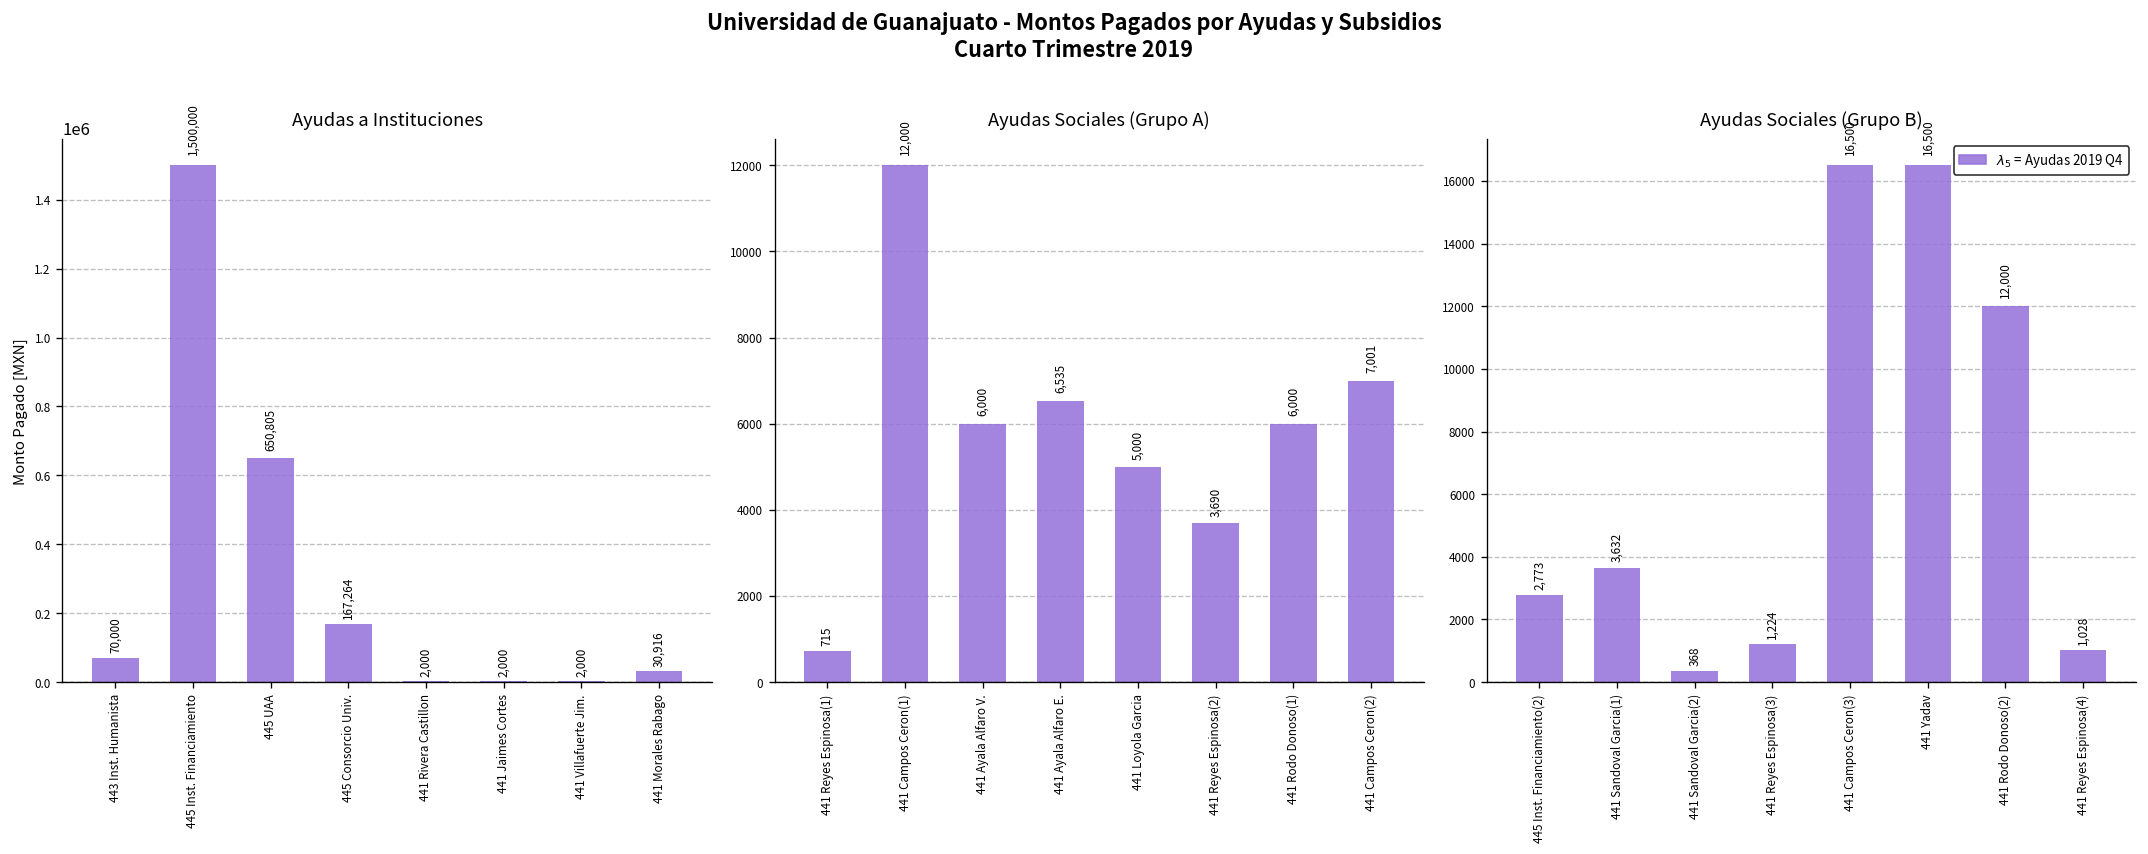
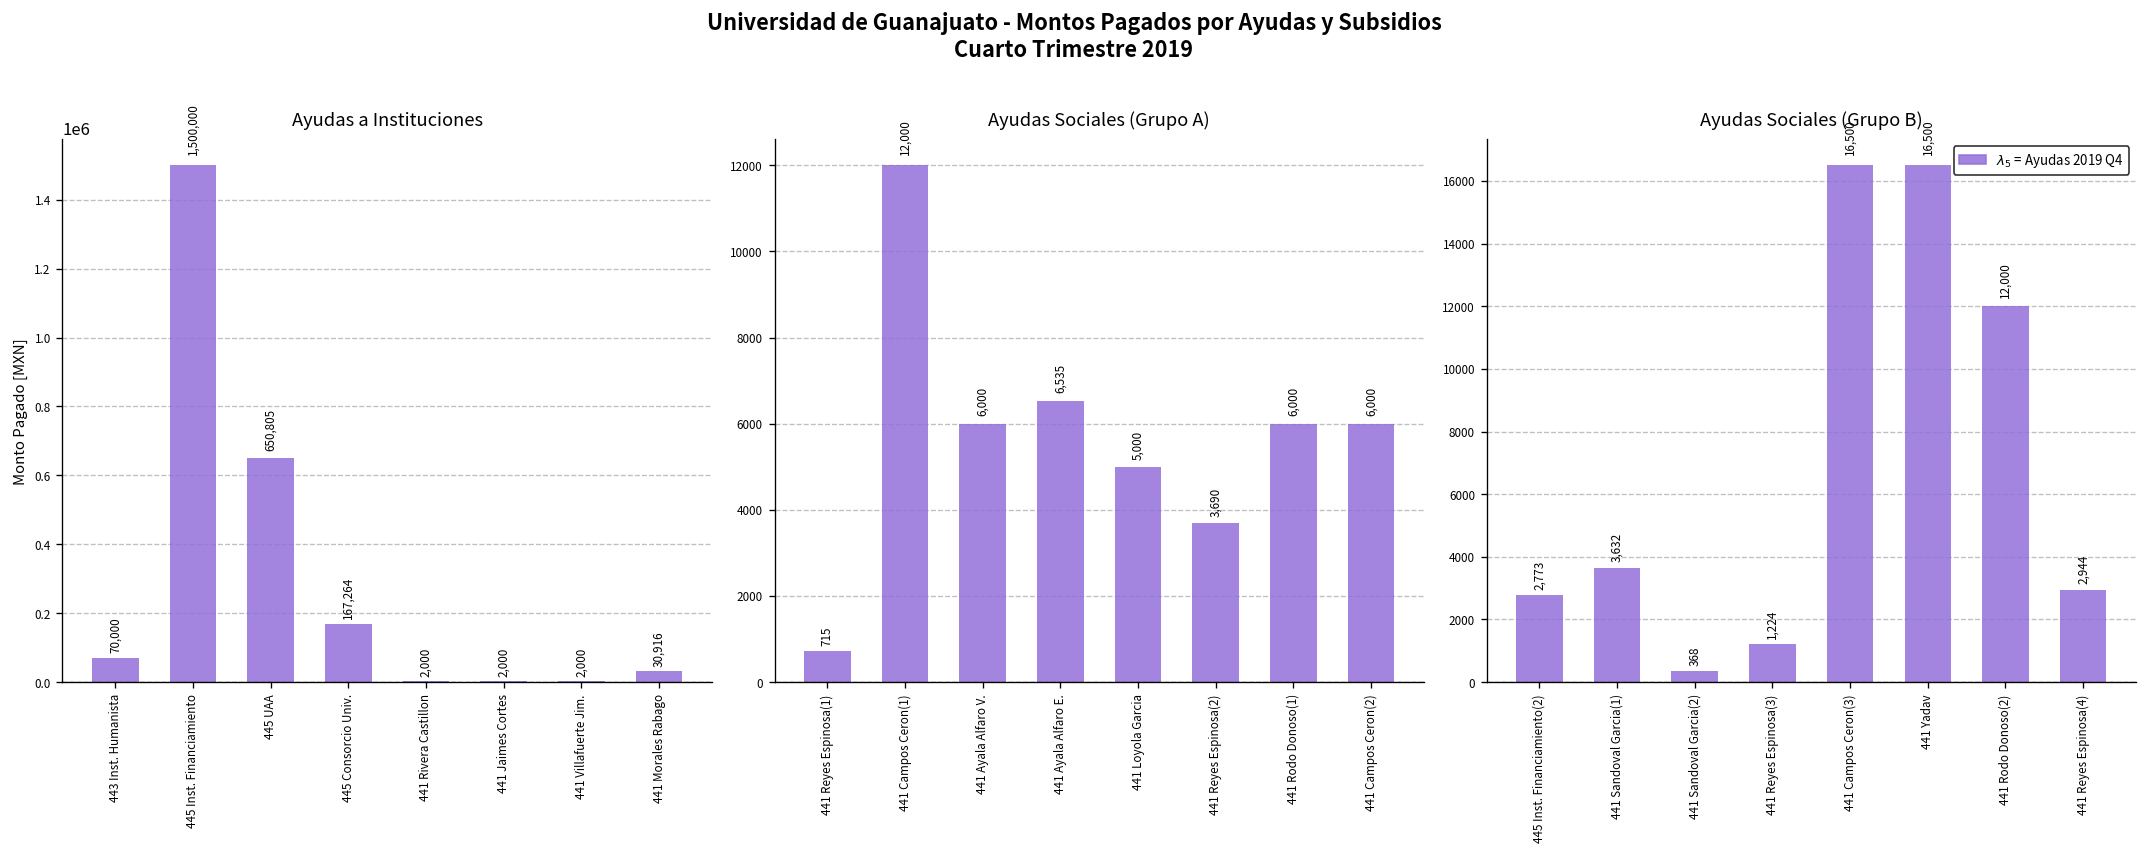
Ayudas Sociales (Grupo A), 441 Campos Ceron(2): 7,001 -> 6,000
Ayudas Sociales (Grupo B), 441 Reyes Espinosa(4): 1,028 -> 2,944
